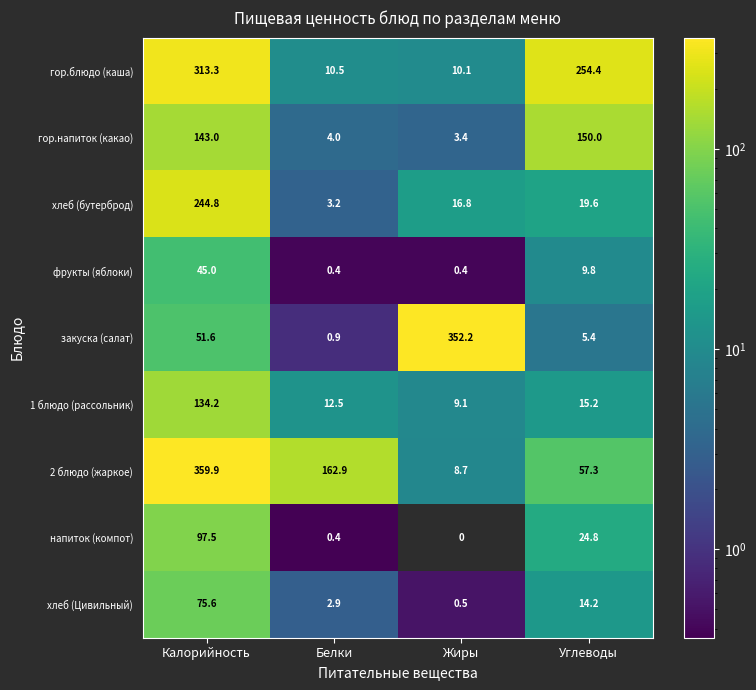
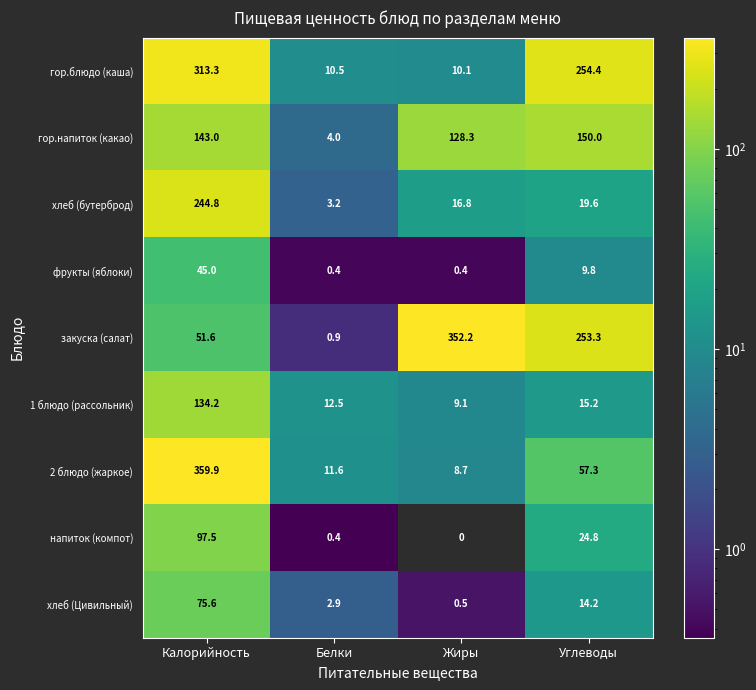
гор.напиток (какао), Жиры: 3.4 -> 128.3
закуска (салат), Углеводы: 5.4 -> 253.3
2 блюдо (жаркое), Белки: 162.9 -> 11.6
